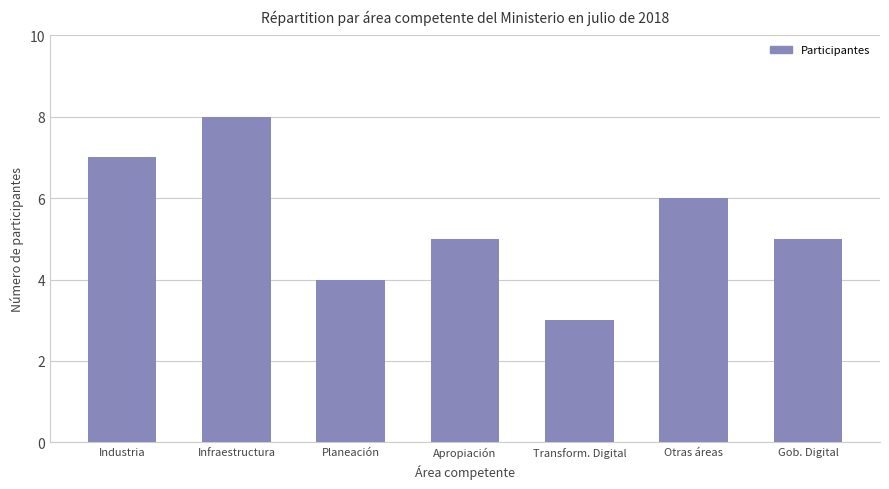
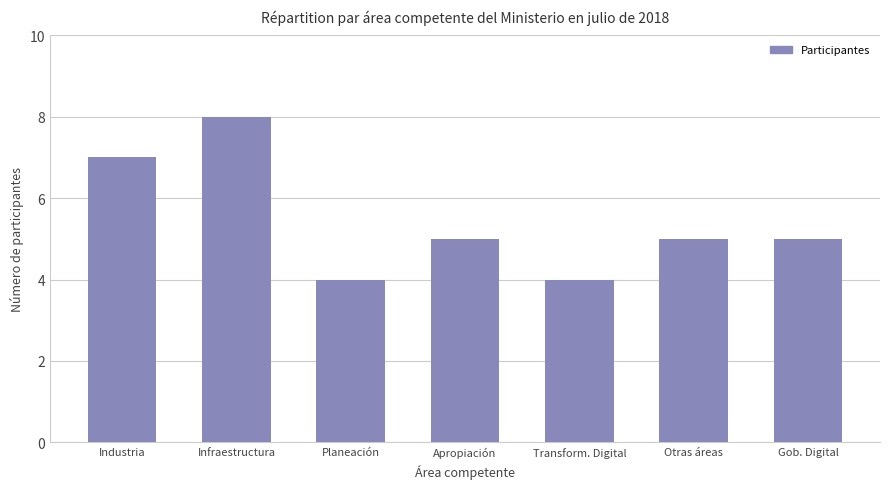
Transform. Digital: 3 -> 4
Otras áreas: 6 -> 5
